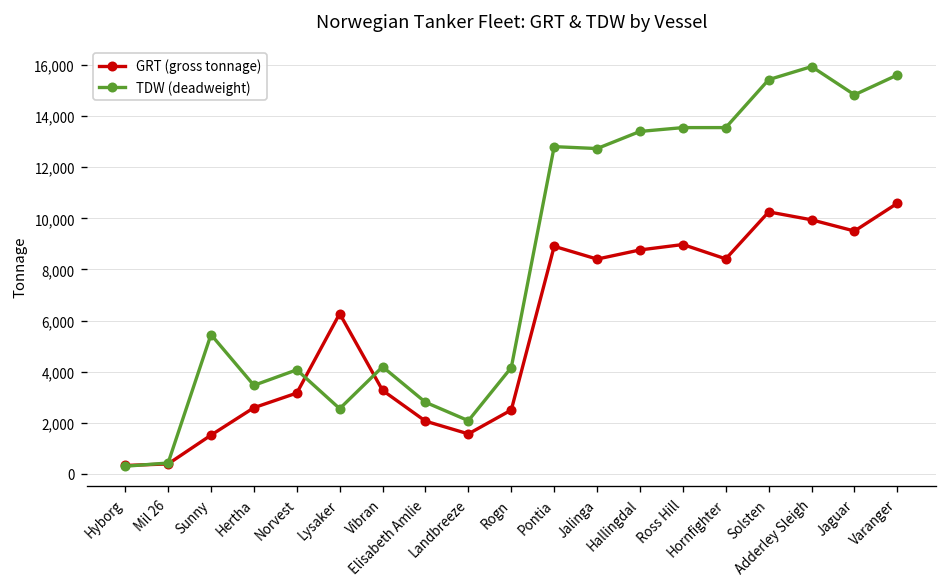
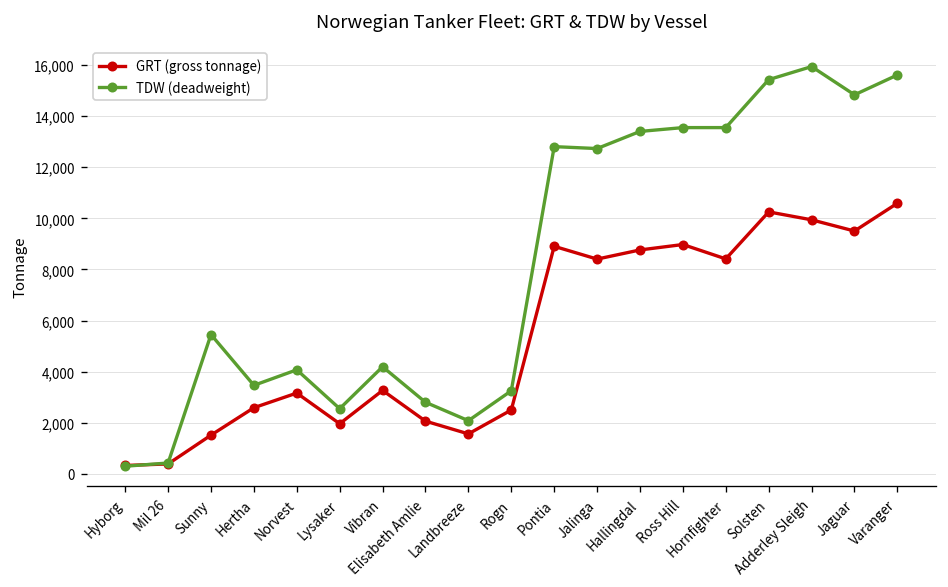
GRT (gross tonnage), Lysaker: 6,300 -> 2,000
TDW (deadweight), Rogn: 4,200 -> 3,300
